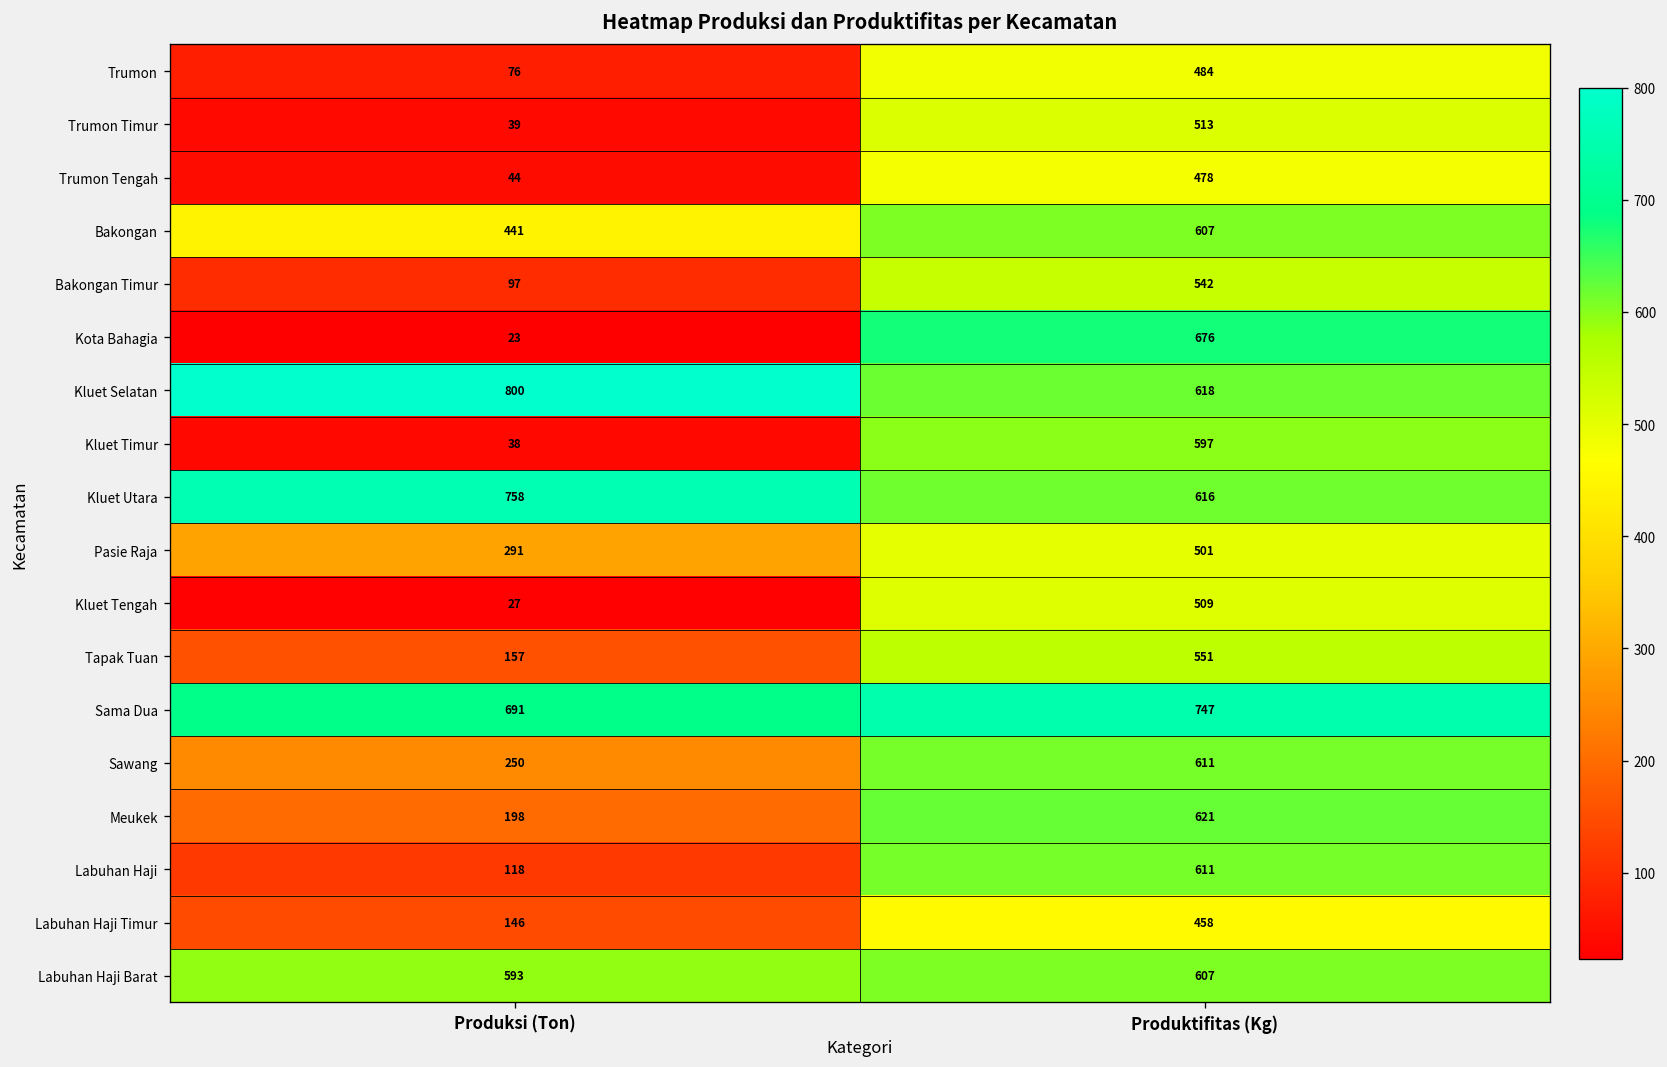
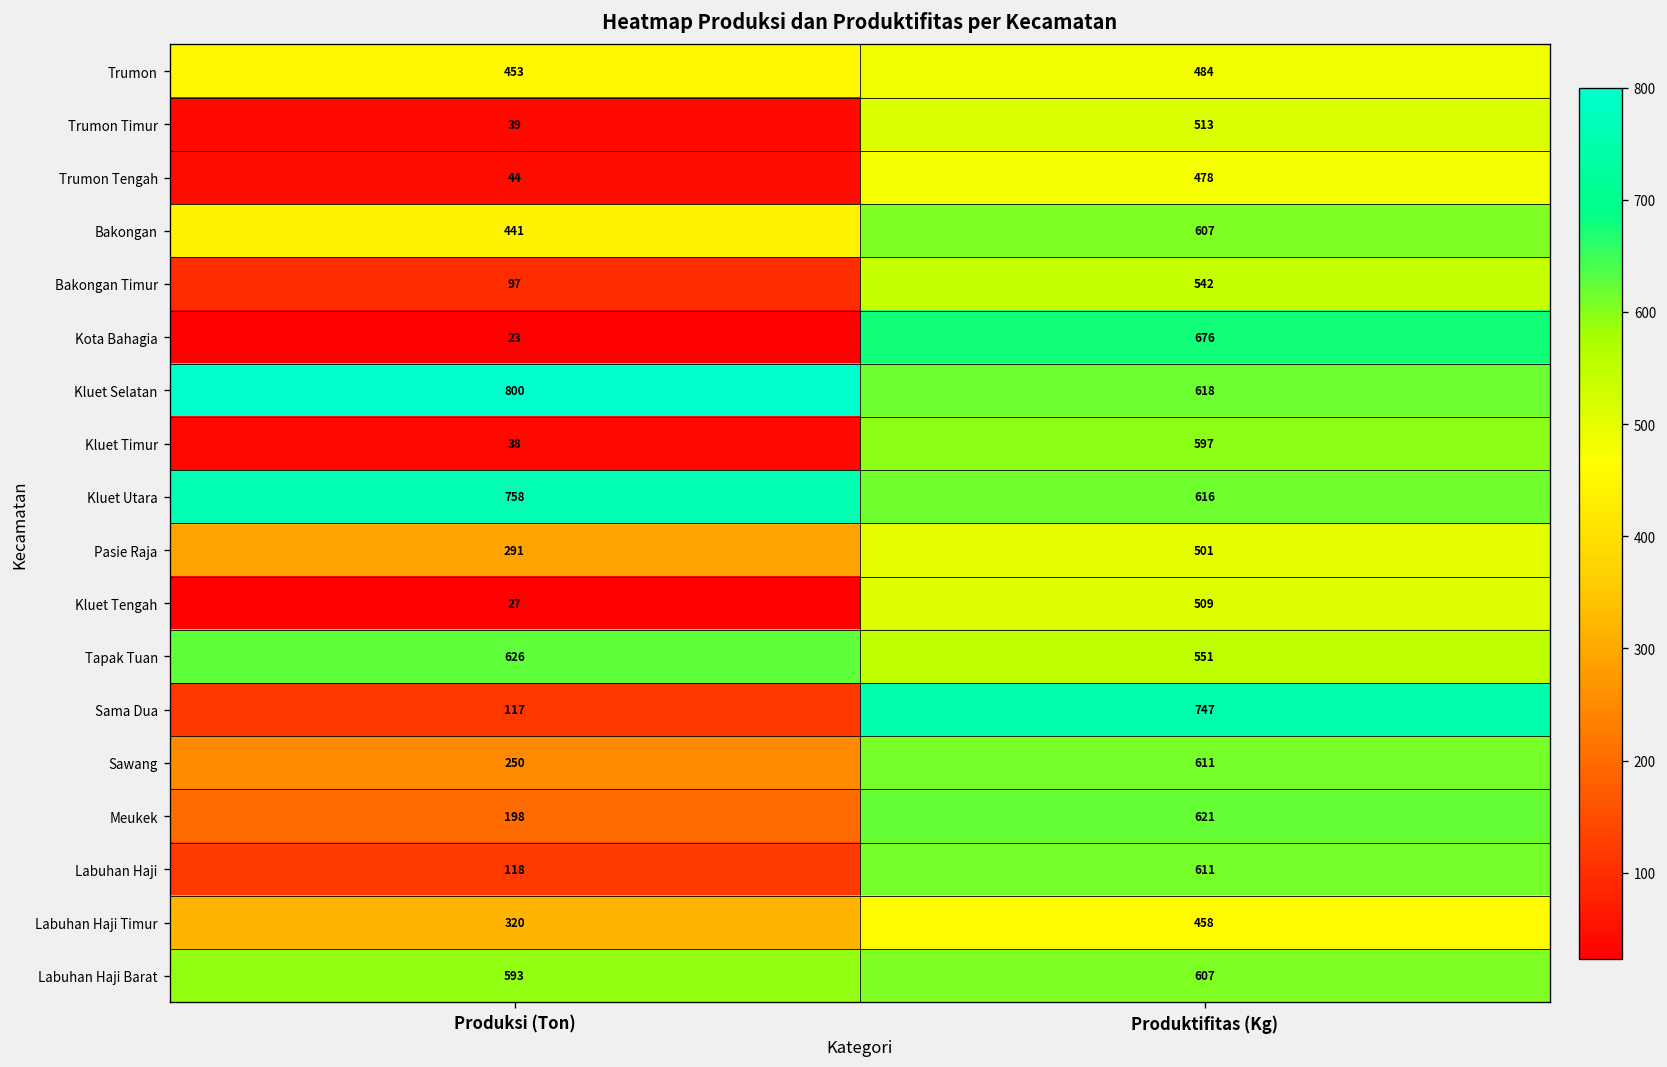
Trumon, Produksi (Ton): 76 -> 453
Tapak Tuan, Produksi (Ton): 157 -> 626
Sama Dua, Produksi (Ton): 691 -> 117
Labuhan Haji Timur, Produksi (Ton): 146 -> 320
